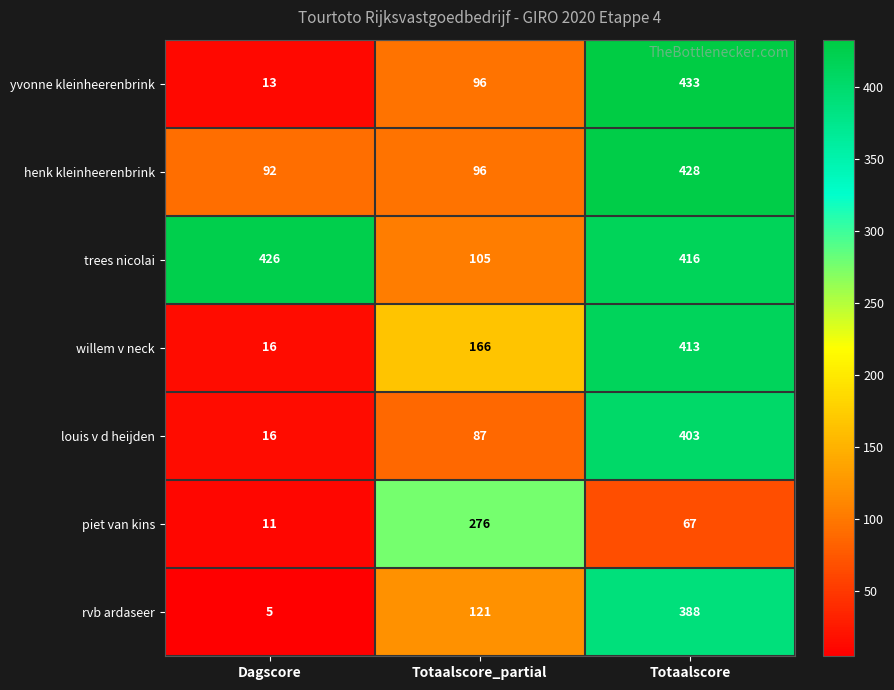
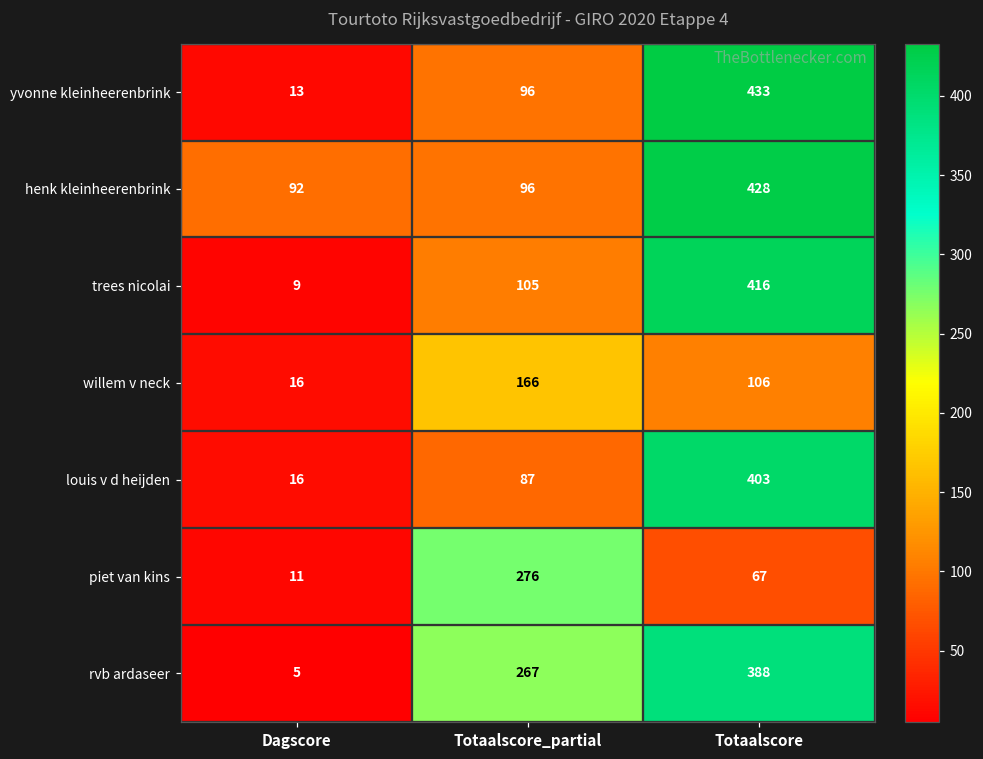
trees nicolai, Dagscore: 426 -> 9
willem v neck, Totaalscore: 413 -> 106
rvb ardaseer, Totaalscore_partial: 121 -> 267
